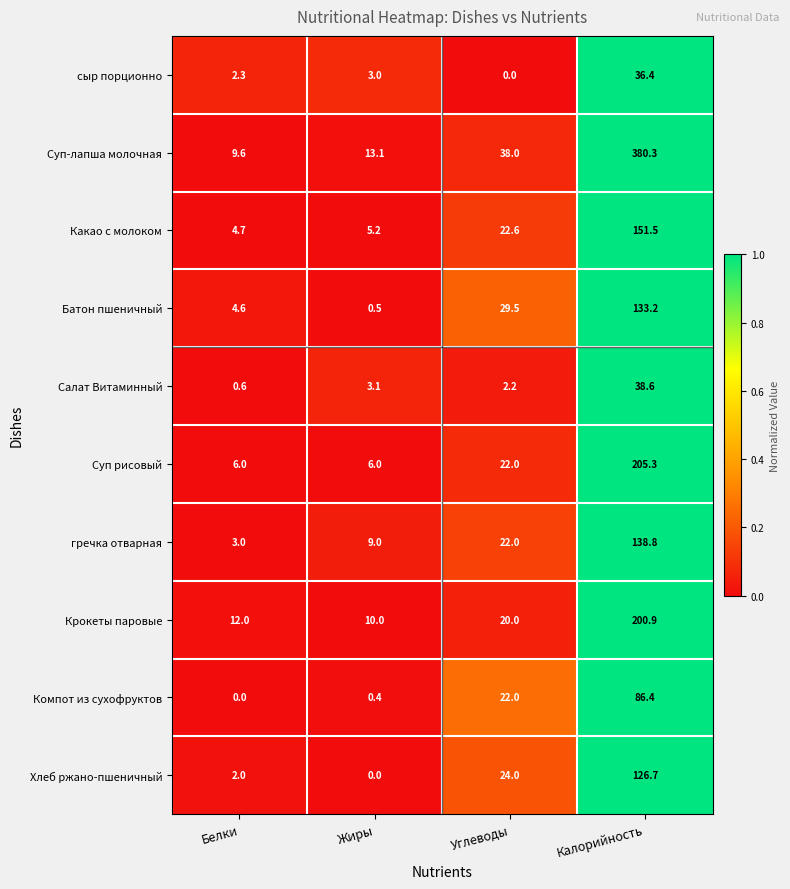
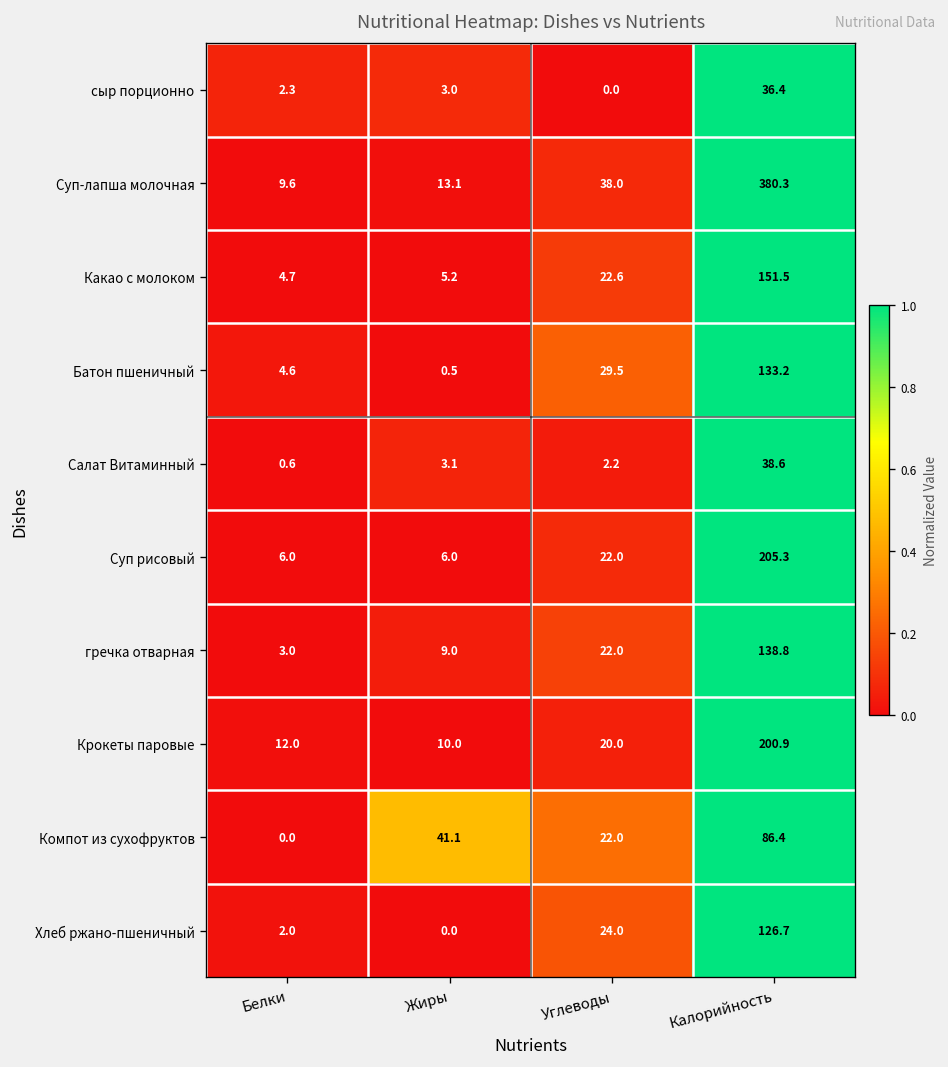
Компот из сухофруктов, Жиры: 0.4 -> 41.1
